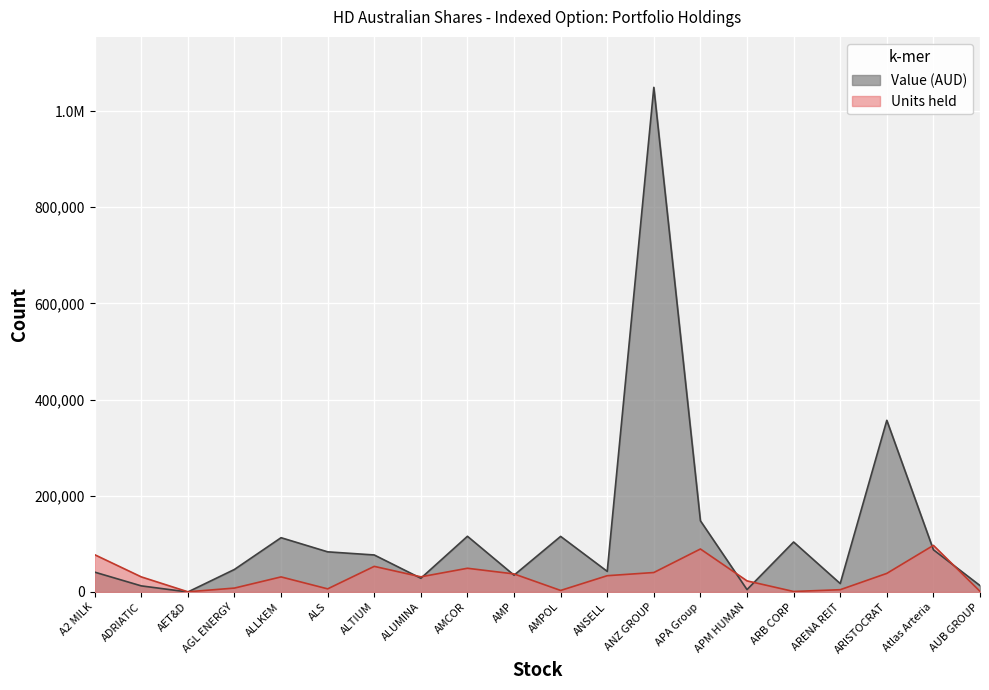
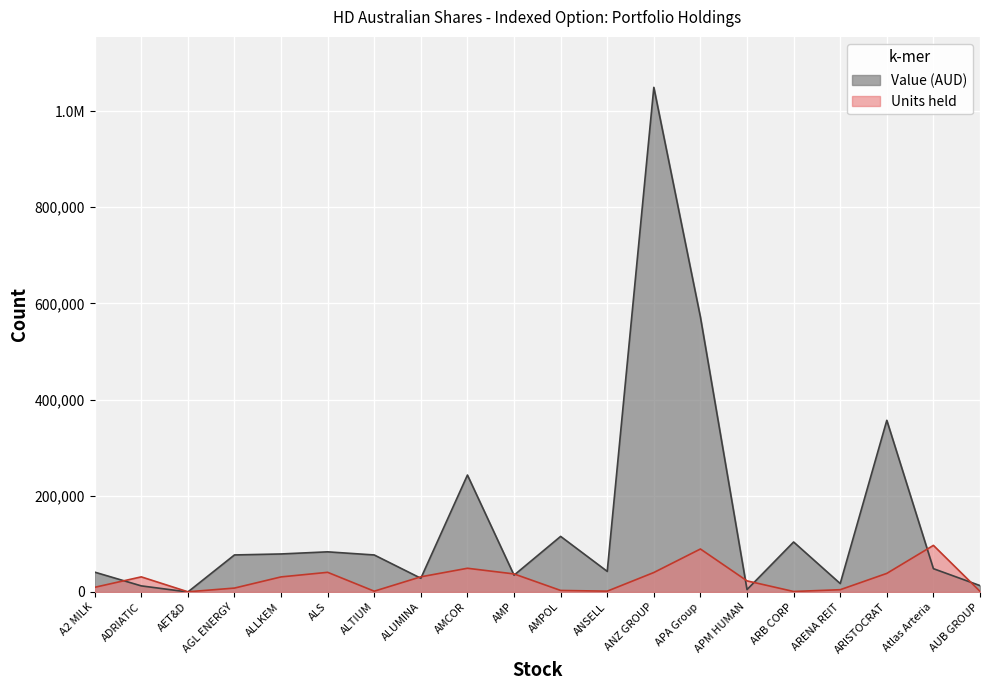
Units held, A2 MILK: 80,000 -> 10,000
Value (AUD), AGL ENERGY: 50,000 -> 80,000
Value (AUD), ALLKEM: 110,000 -> 80,000
Units held, ALS: 10,000 -> 40,000
Units held, ALTIUM: 50,000 -> 0
Value (AUD), AMCOR: 120,000 -> 240,000
Units held, ANSELL: 30,000 -> 0
Value (AUD), APA Group: 150,000 -> 570,000
Value (AUD), Atlas Arteria: 90,000 -> 50,000
